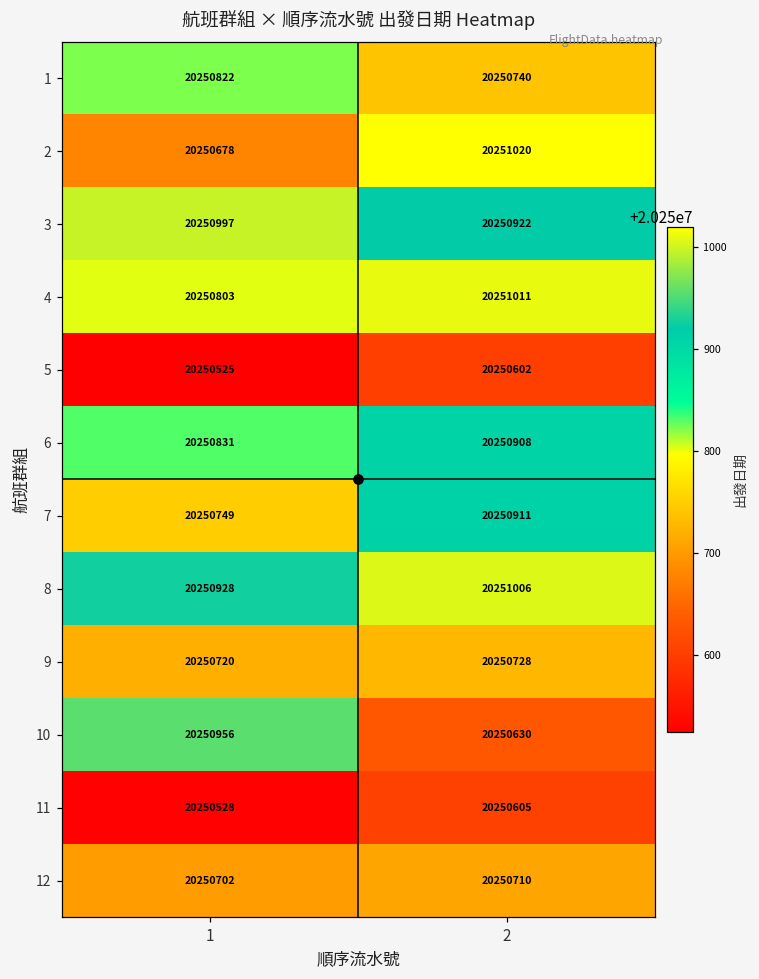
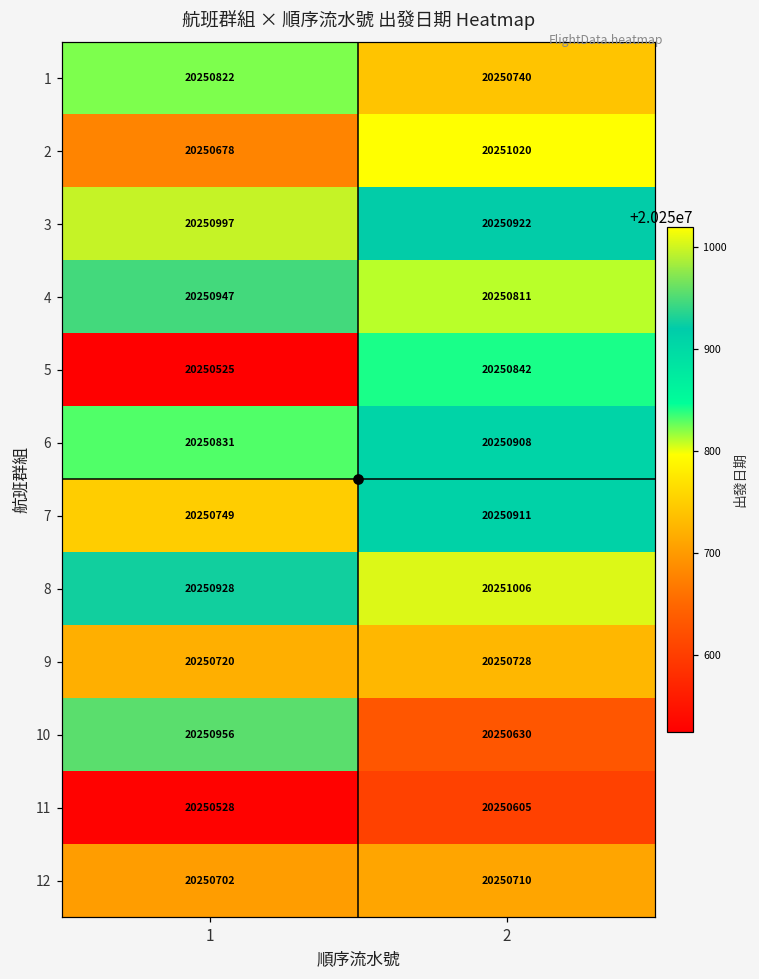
4, 1: 20250803 -> 20250947
4, 2: 20251011 -> 20250811
5, 2: 20250602 -> 20250842
